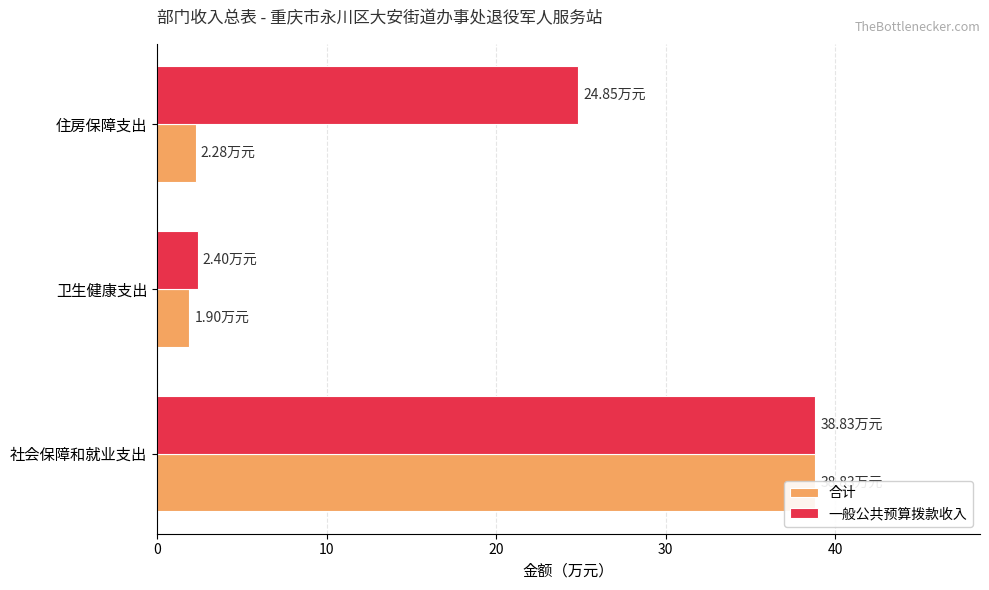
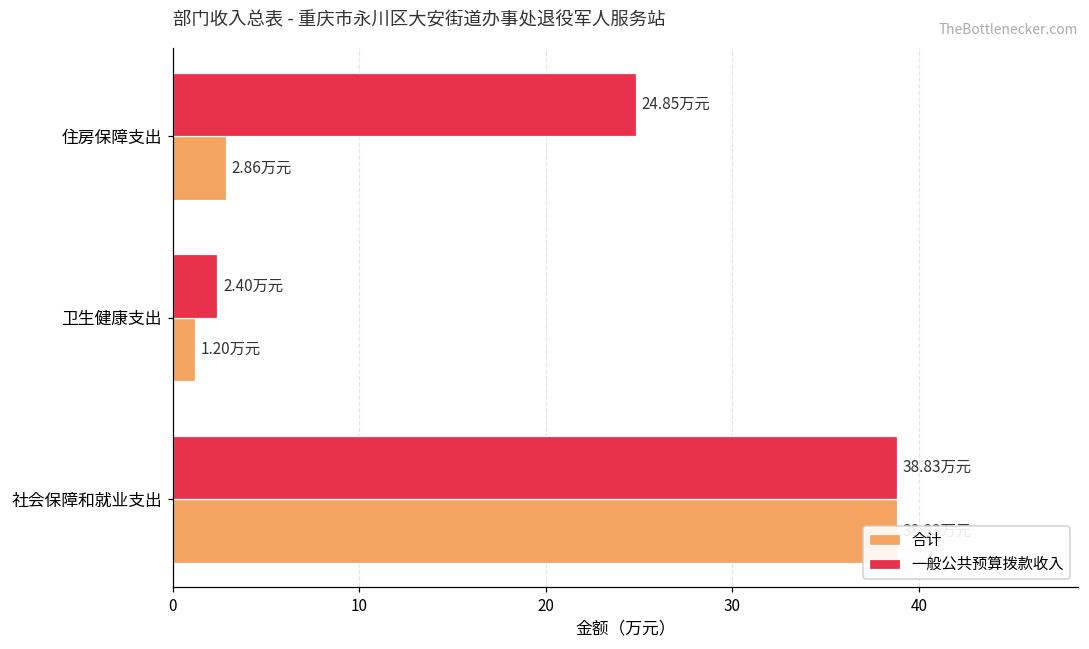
合计, 住房保障支出: 2.28 -> 2.86
合计, 卫生健康支出: 1.90 -> 1.20
